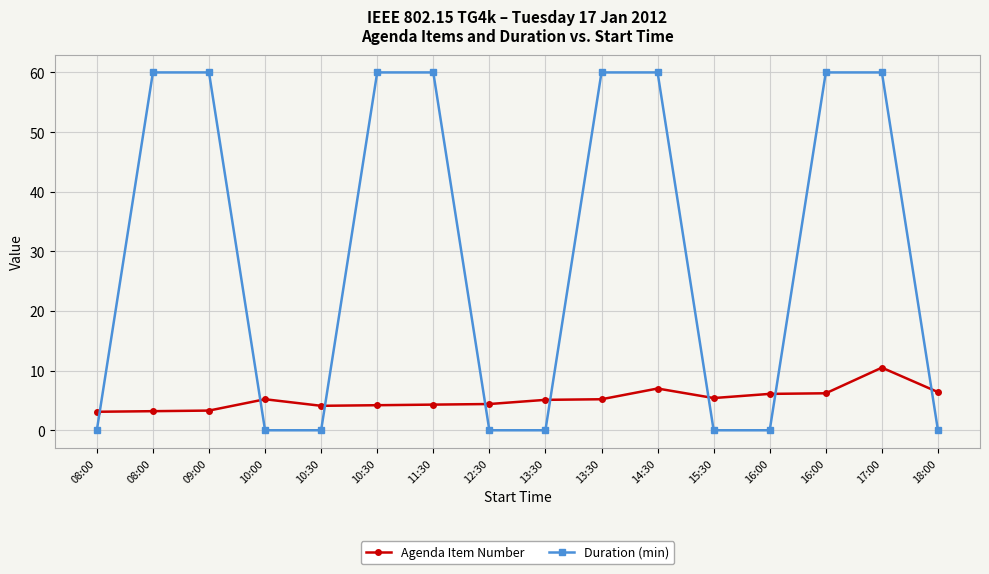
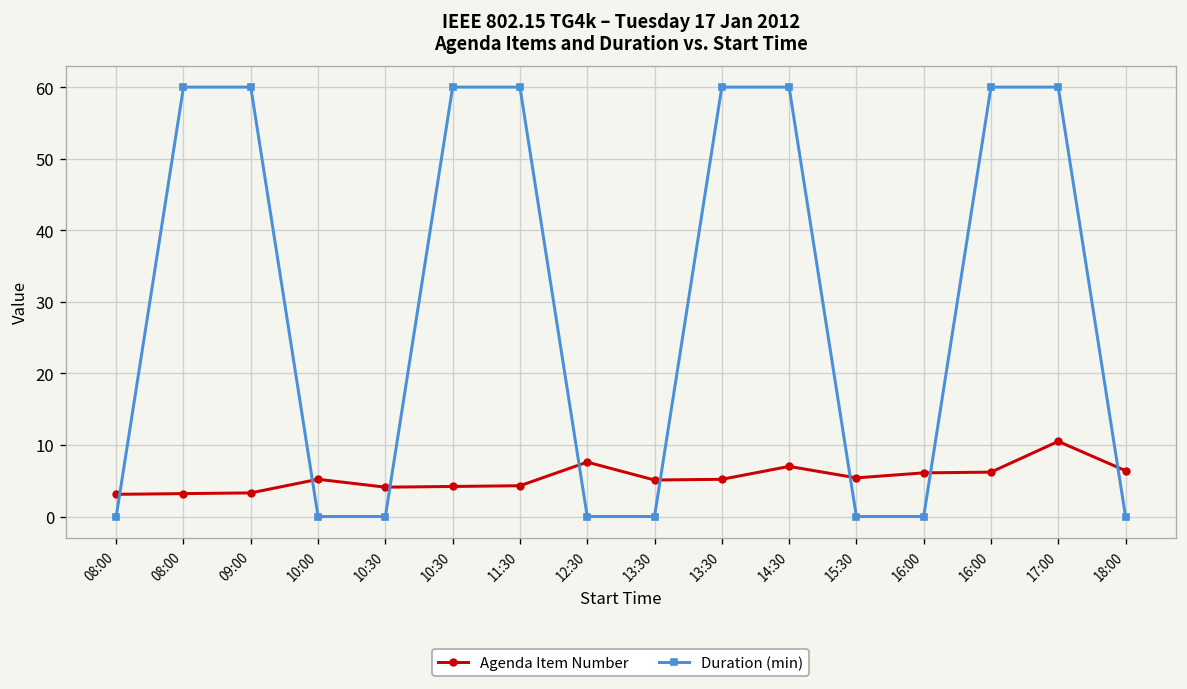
Agenda Item Number, 12:30: 4 -> 8
